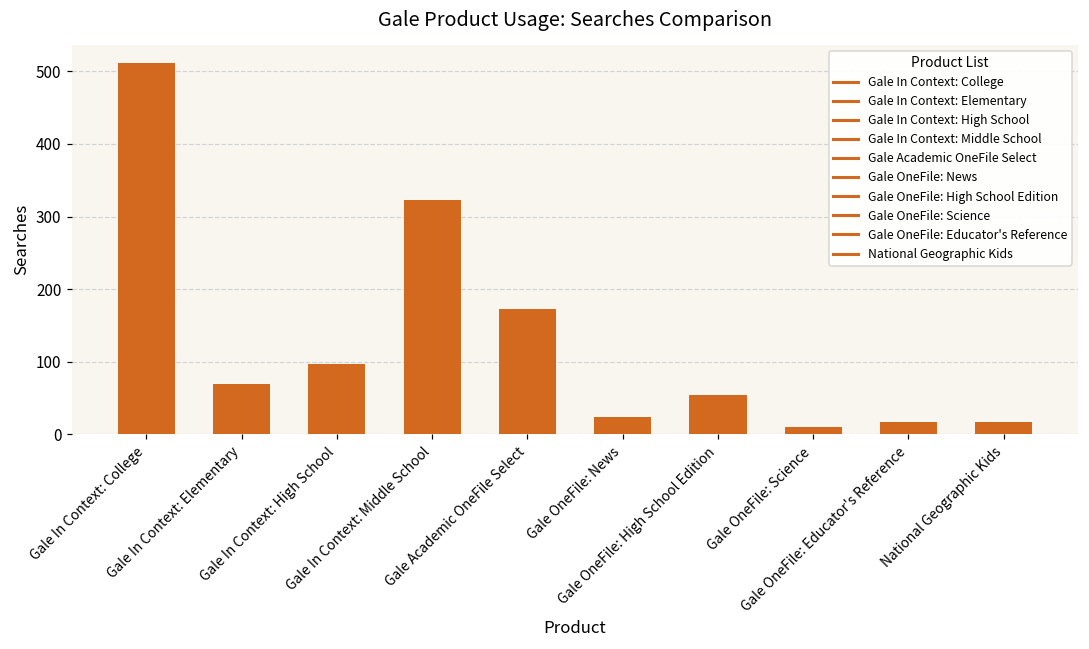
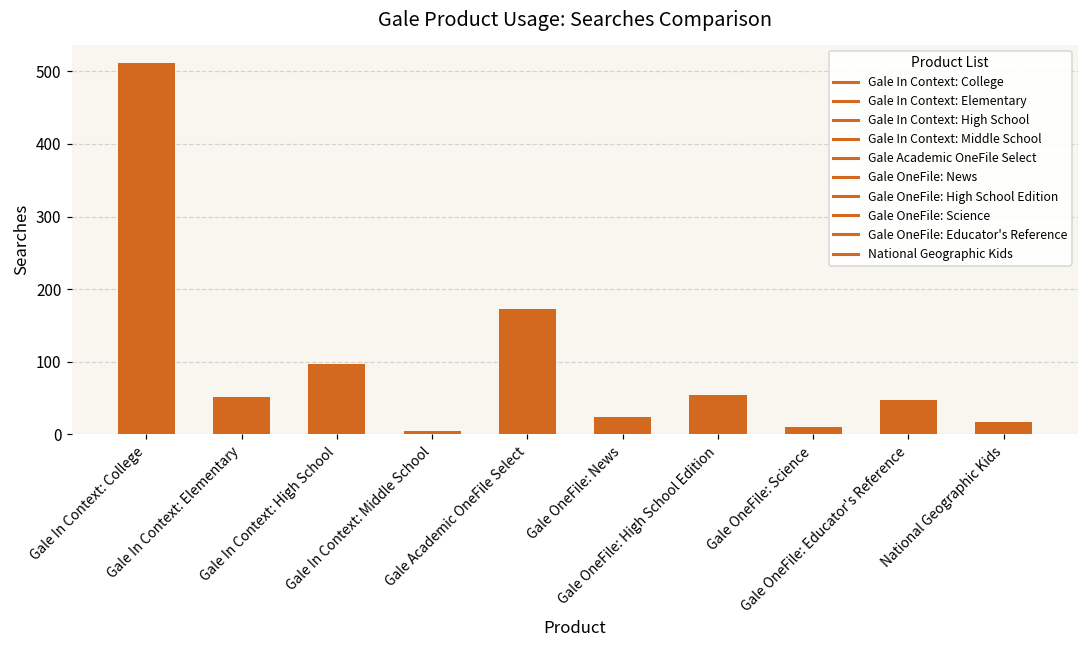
Gale In Context: Elementary: 70 -> 50
Gale In Context: Middle School: 320 -> 10
Gale OneFile: Educator's Reference: 20 -> 50
